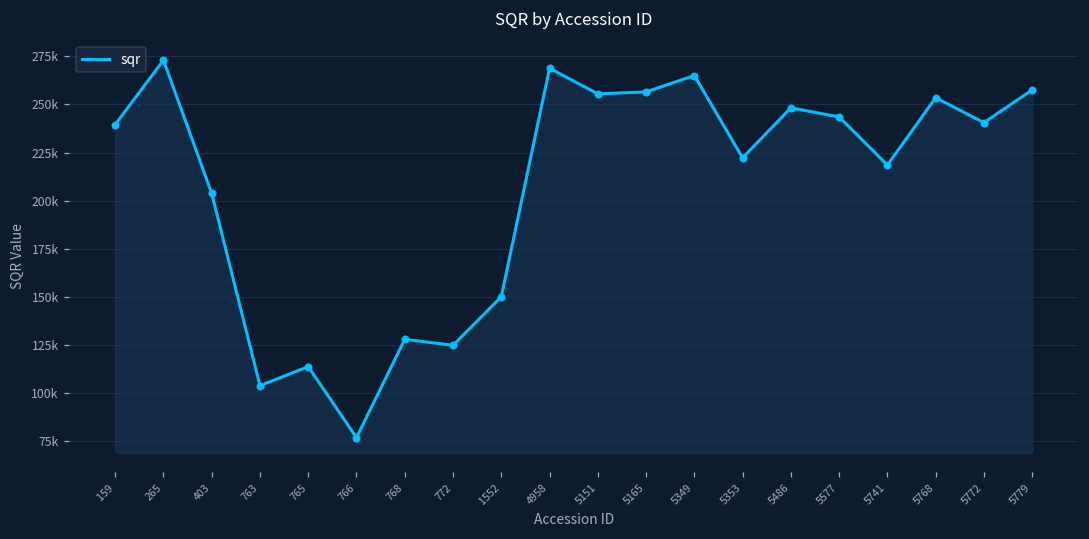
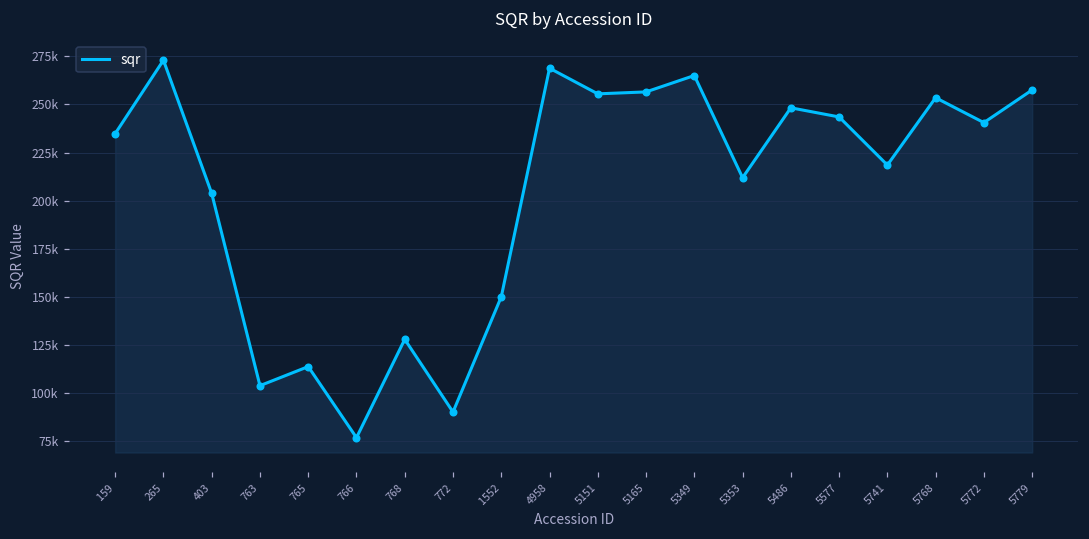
159: 240000 -> 235000
772: 125000 -> 90000
5353: 222000 -> 212000
